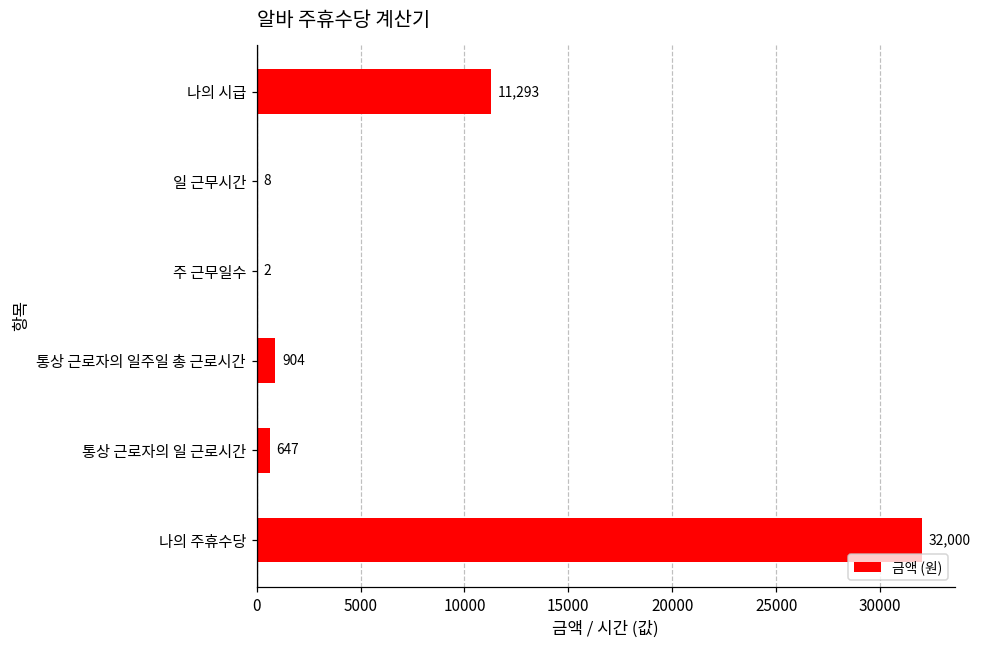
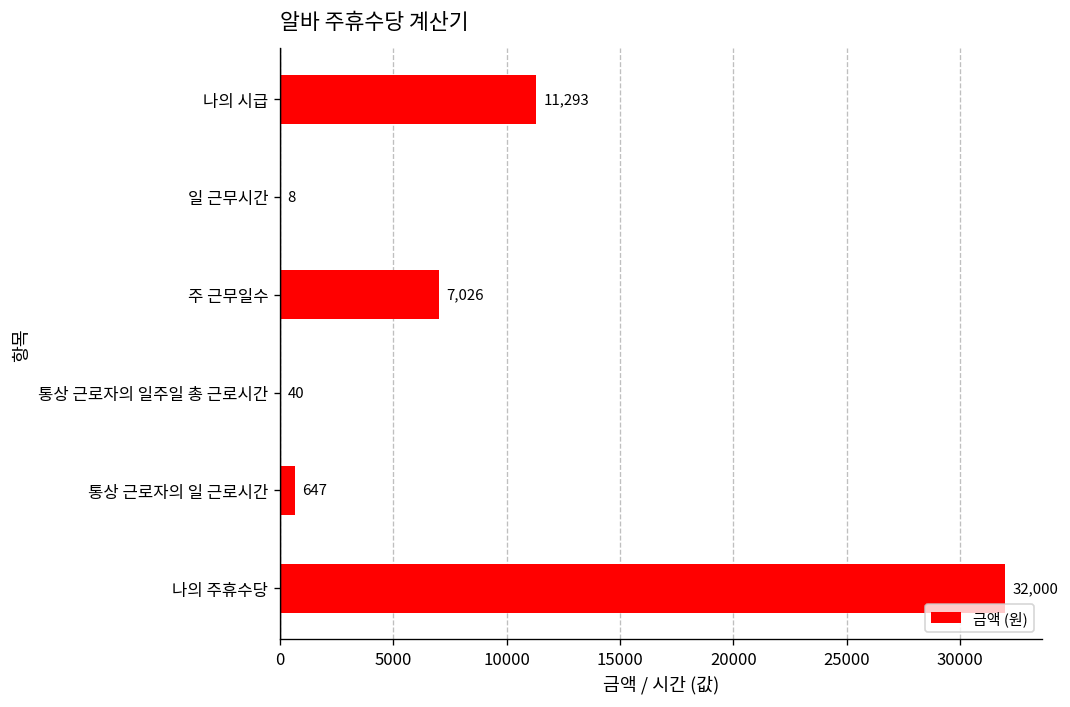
주 근무일수: 2 -> 7,026
통상 근로자의 일주일 총 근로시간: 904 -> 40
